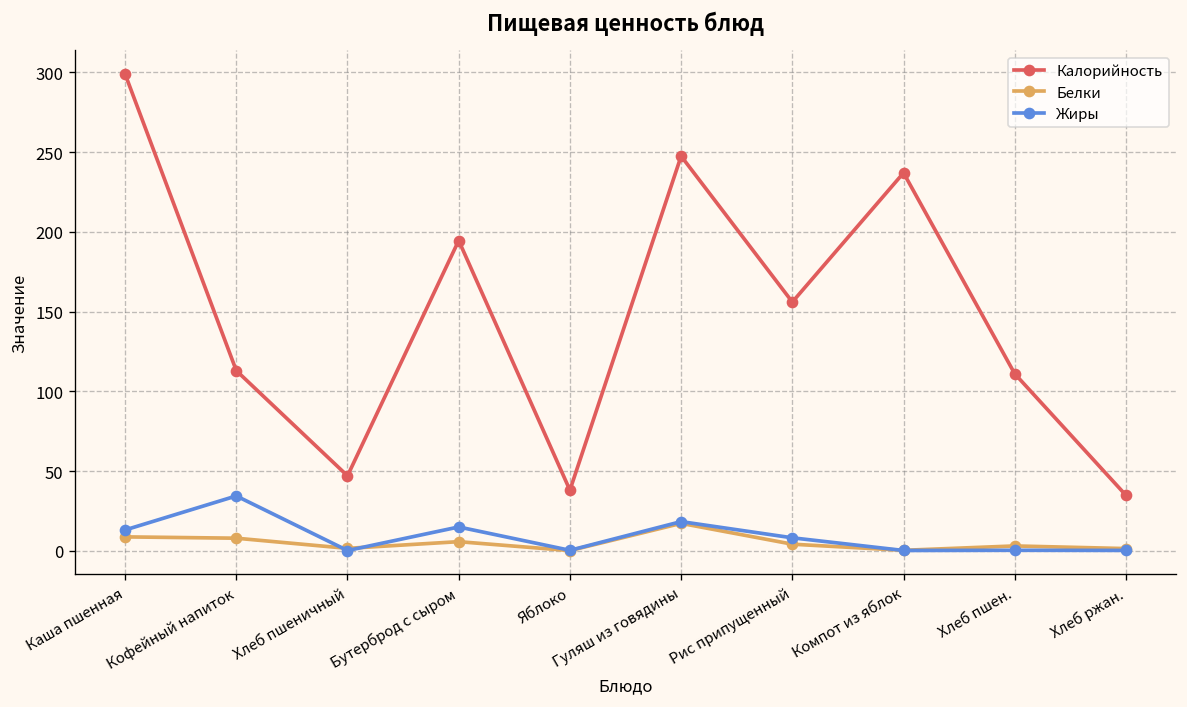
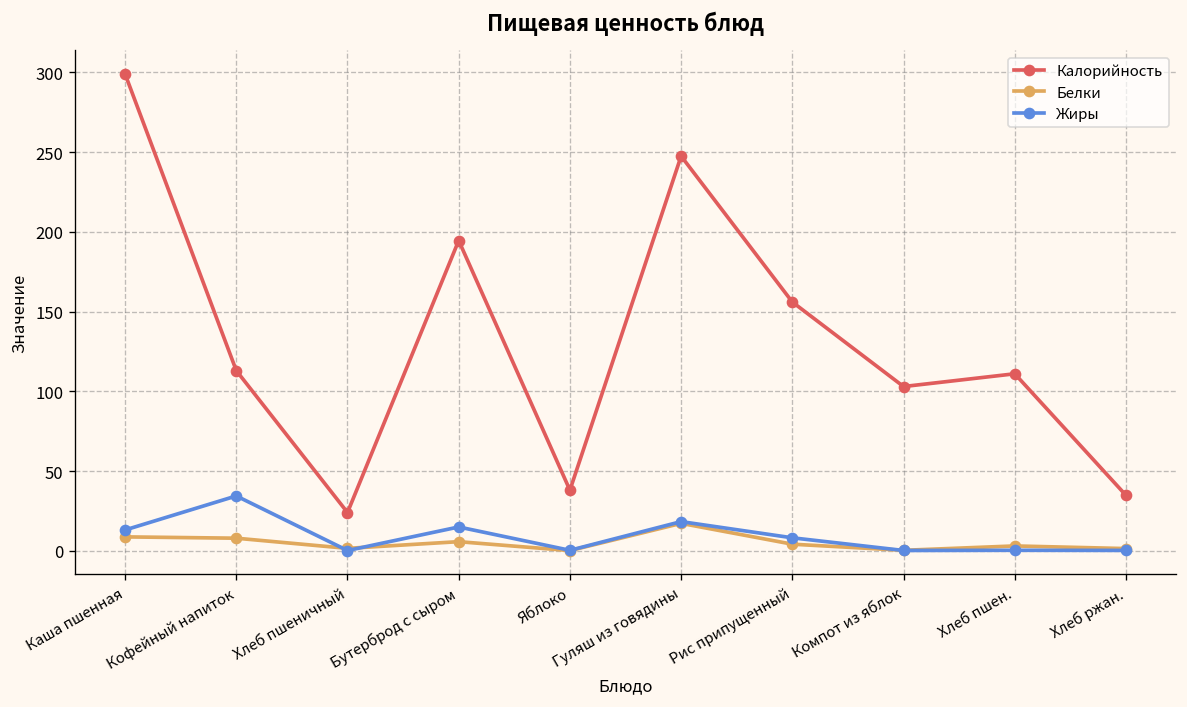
Калорийность, Хлеб пшеничный: 47 -> 24
Калорийность, Компот из яблок: 237 -> 103
